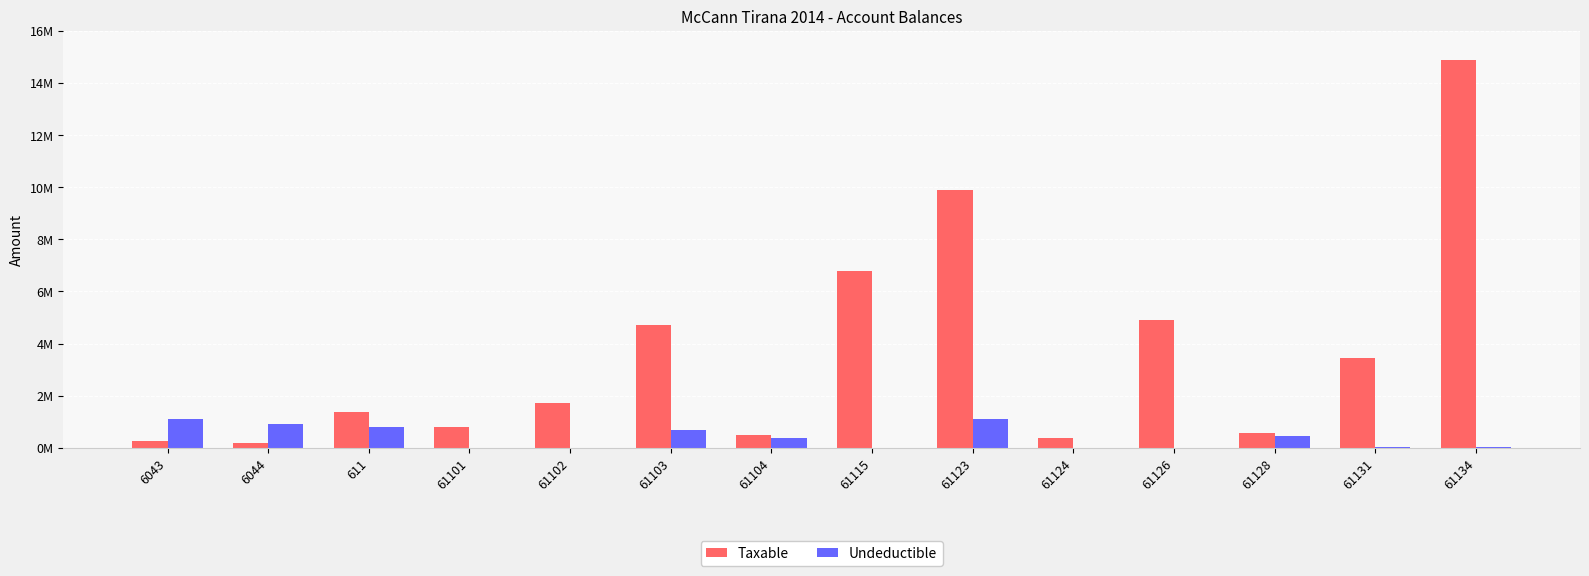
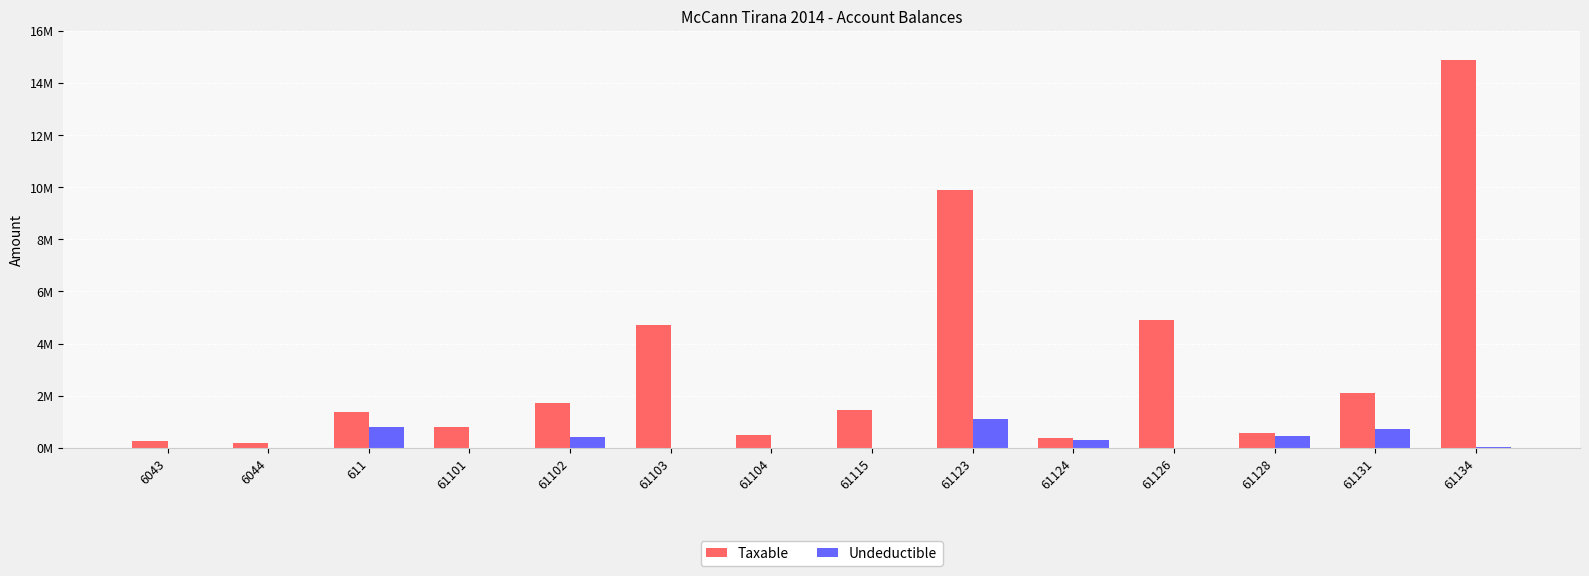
Undeductible, 6043: 1100000 -> 0
Undeductible, 6044: 900000 -> 0
Undeductible, 61102: 0 -> 400000
Undeductible, 61103: 700000 -> 0
Undeductible, 61104: 400000 -> 0
Taxable, 61115: 6800000 -> 1400000
Undeductible, 61124: 0 -> 300000
Taxable, 61131: 3400000 -> 2100000
Undeductible, 61131: 0 -> 700000
